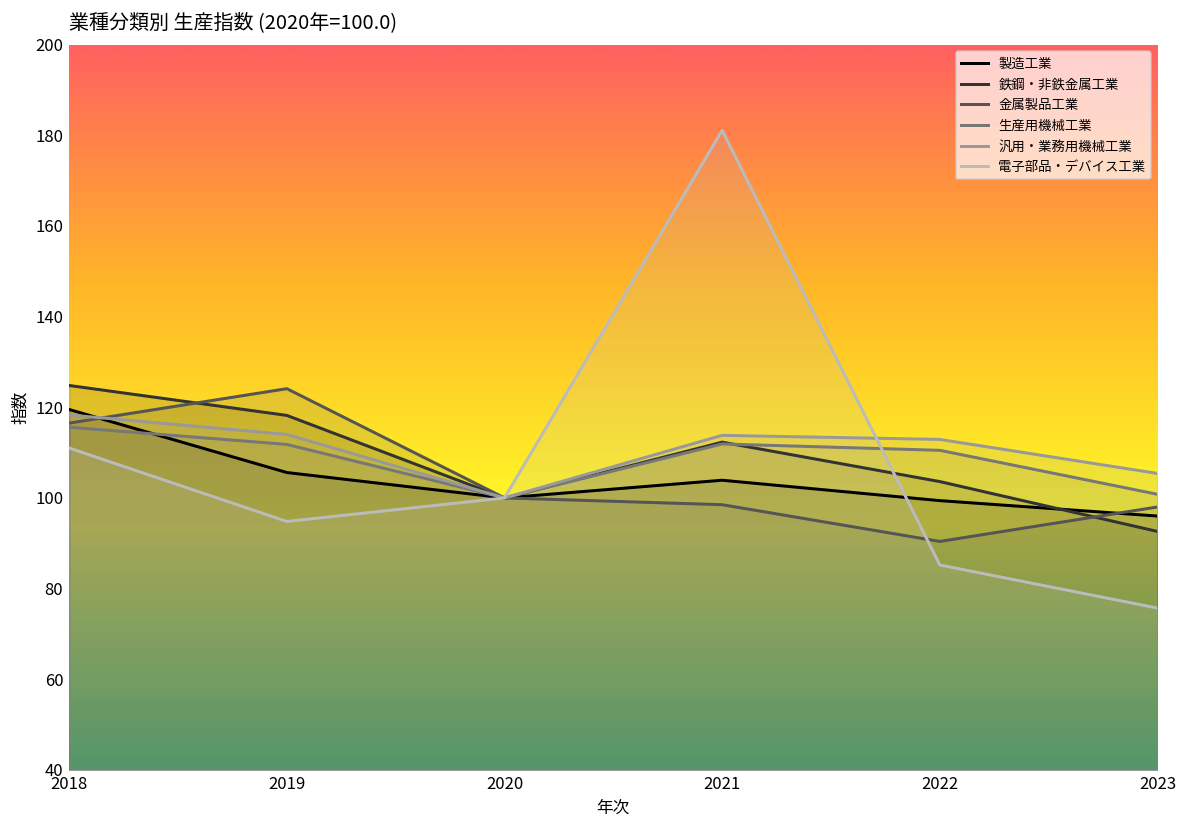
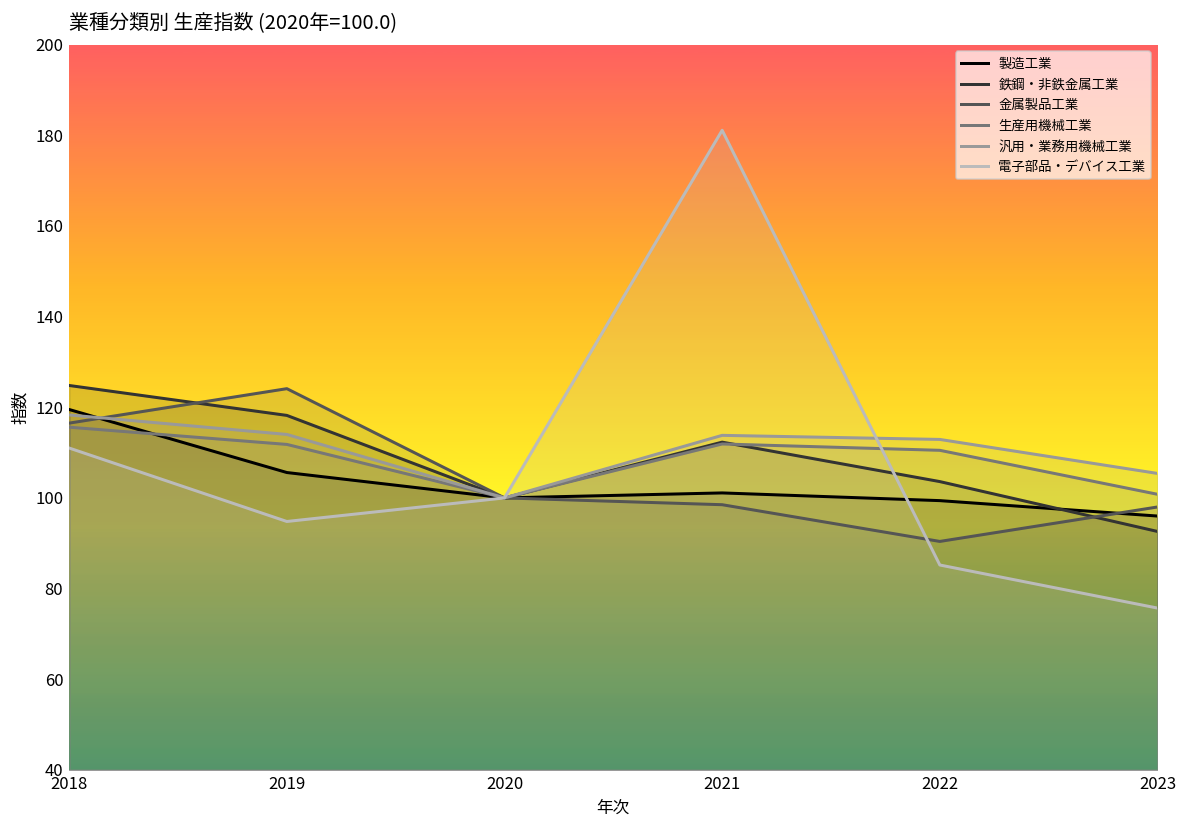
製造工業, 2021: 104 -> 101
